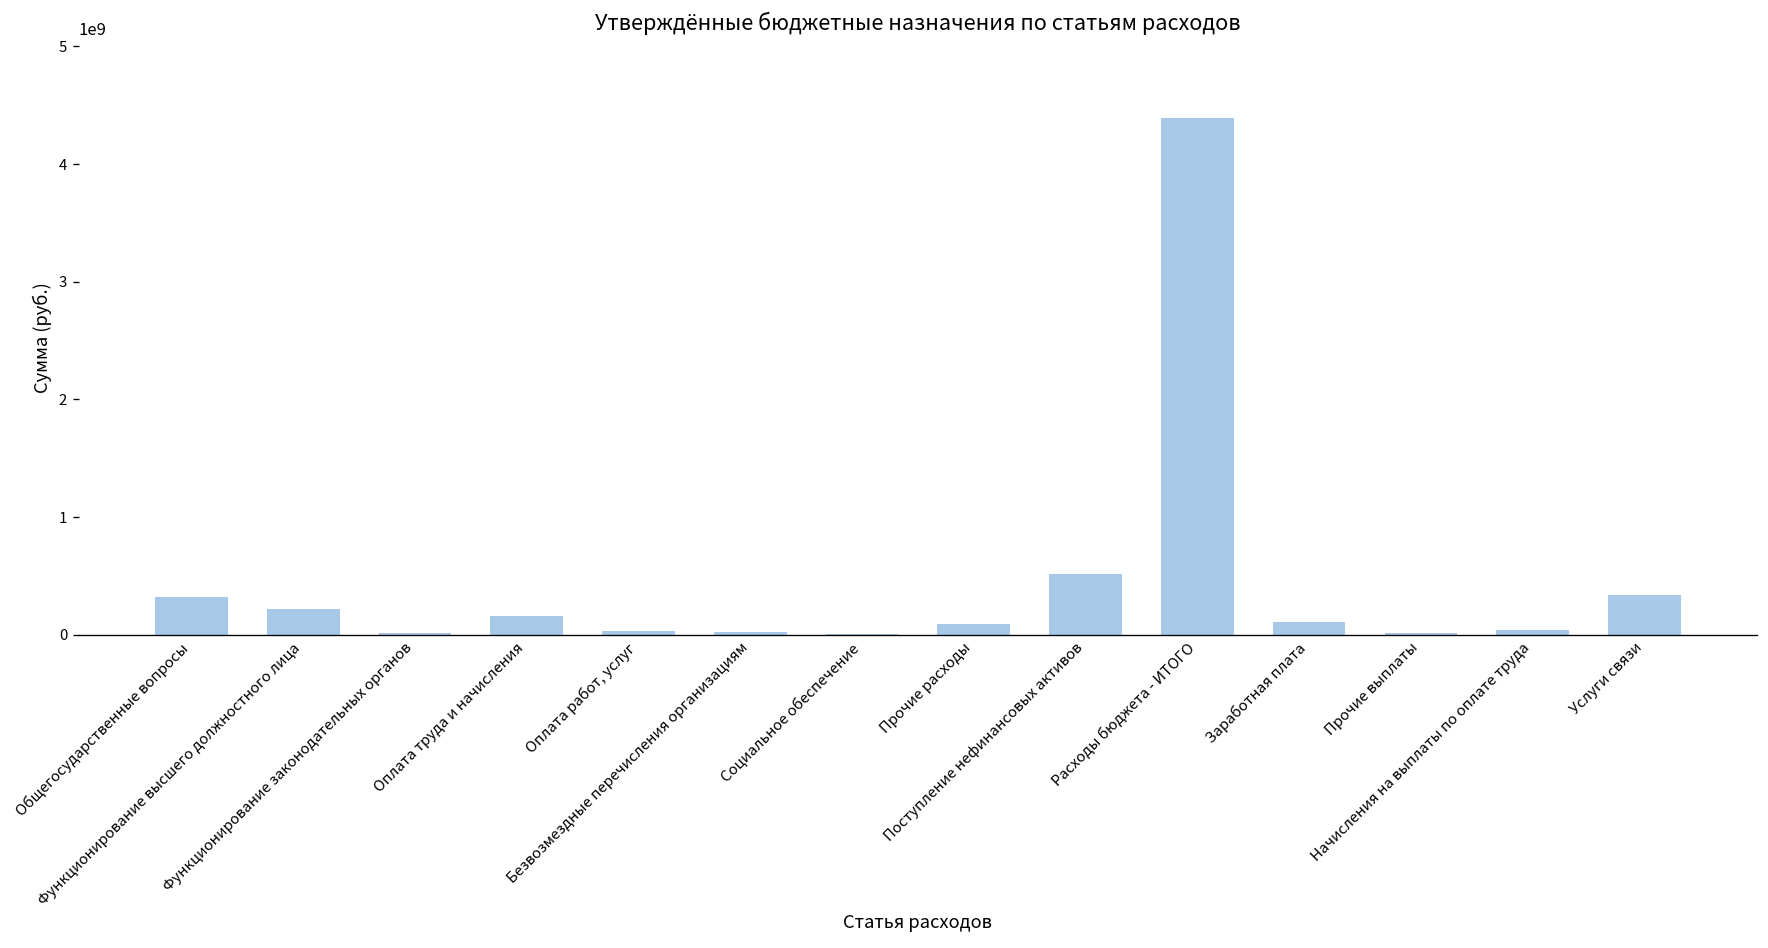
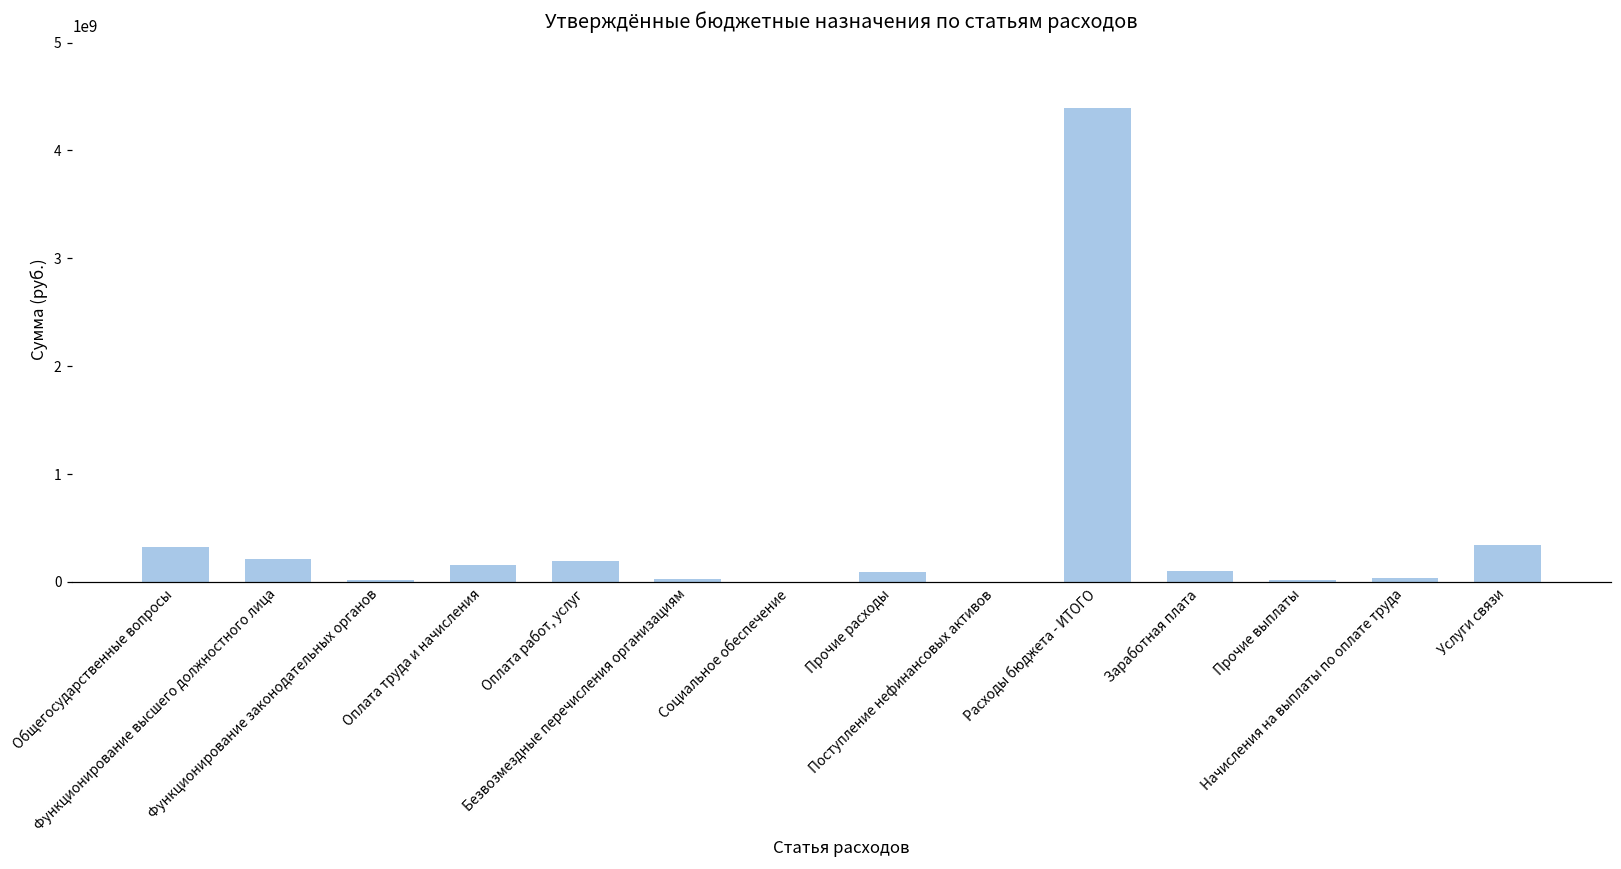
Оплата работ, услуг: 0 -> 200000000
Поступление нефинансовых активов: 500000000 -> 0
